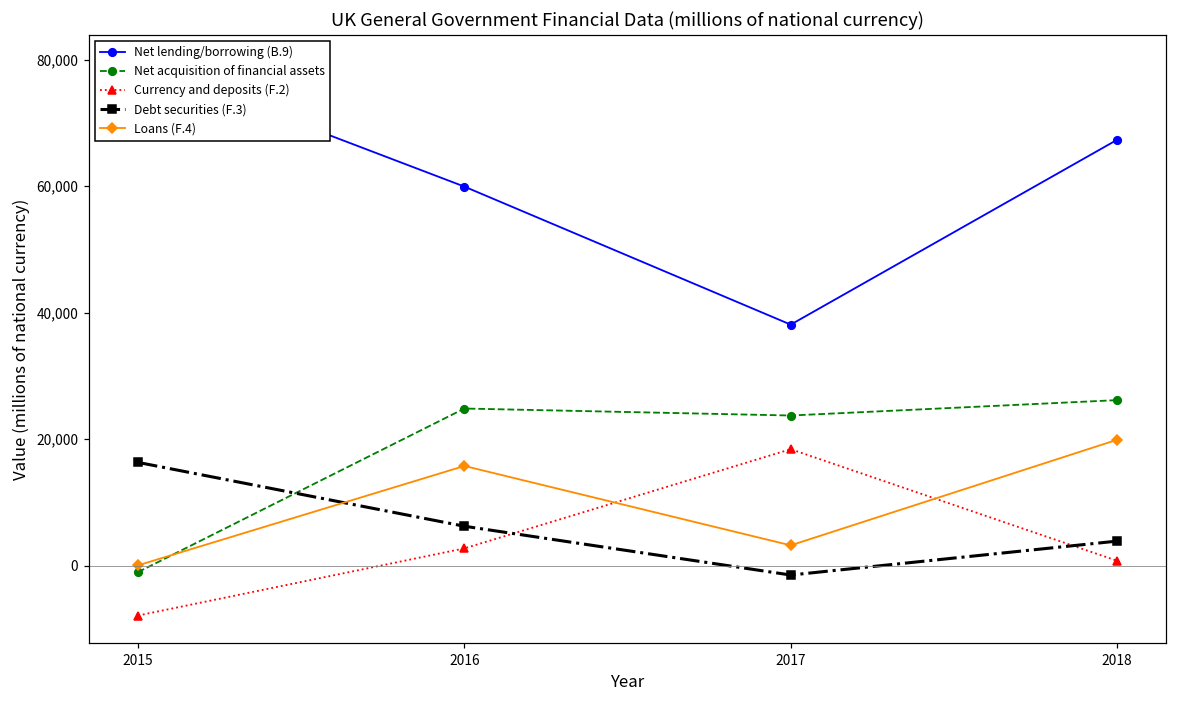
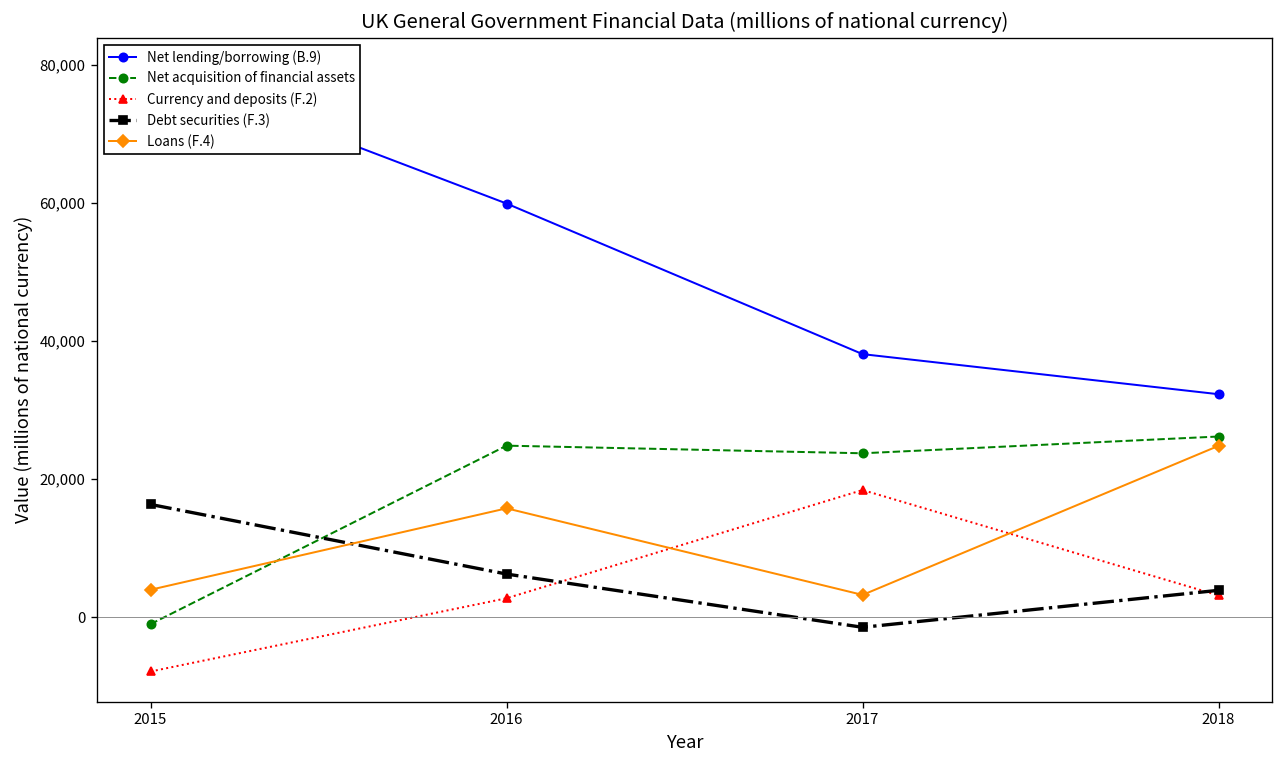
Loans (F.4), 2015: 0 -> 4,000
Net lending/borrowing (B.9), 2018: 67,000 -> 32,000
Currency and deposits (F.2), 2018: 1,000 -> 3,000
Loans (F.4), 2018: 20,000 -> 25,000
